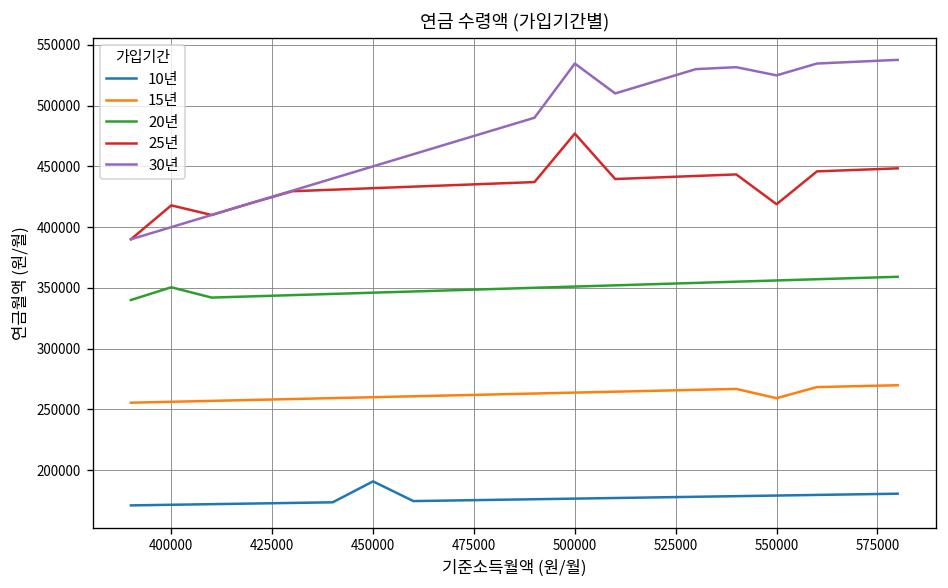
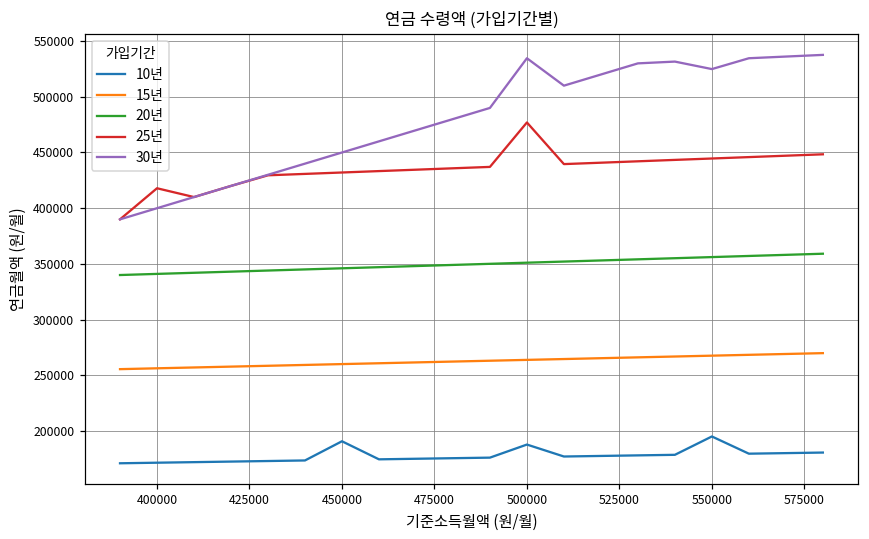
20년, 400000: 351000 -> 341000
10년, 500000: 177000 -> 188000
10년, 550000: 179000 -> 195000
15년, 550000: 259000 -> 268000
25년, 550000: 419000 -> 445000
